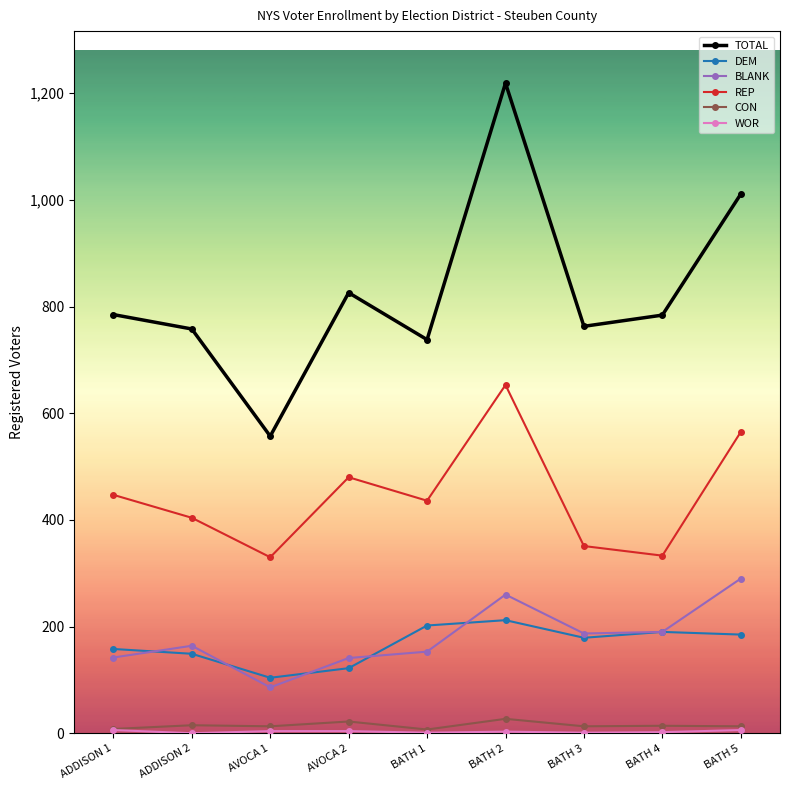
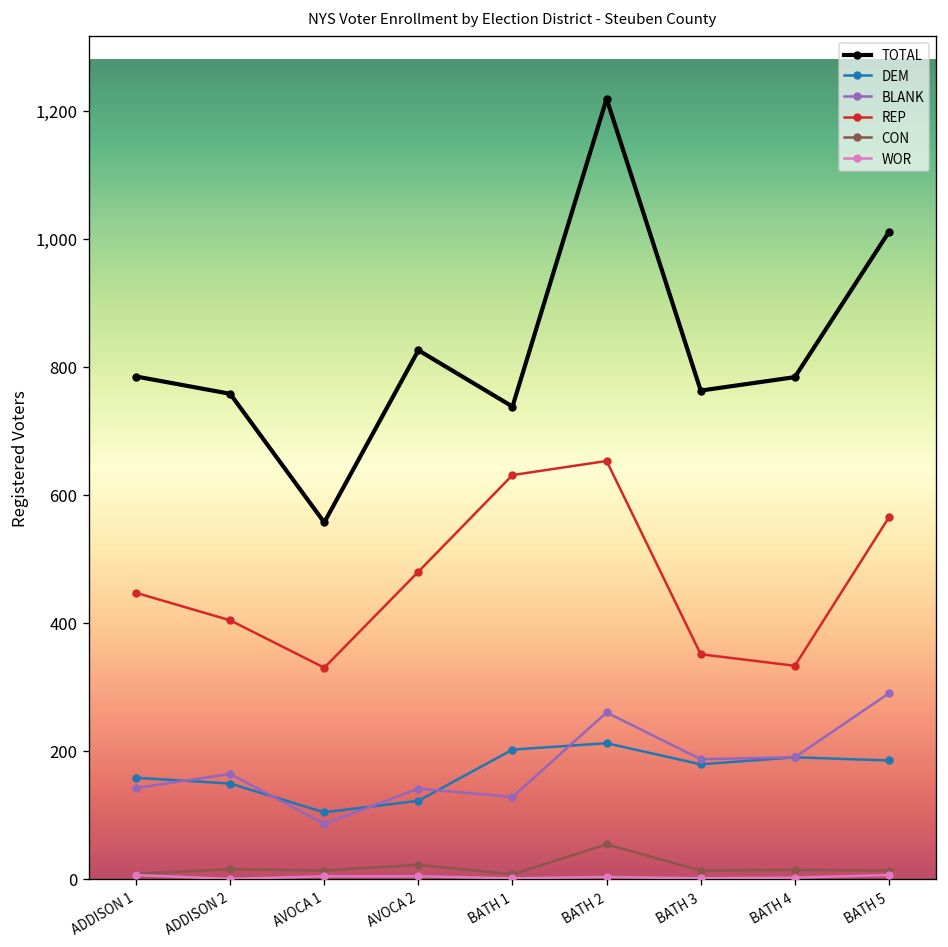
BLANK, BATH 1: 150 -> 130
REP, BATH 1: 440 -> 630
CON, BATH 2: 30 -> 50
